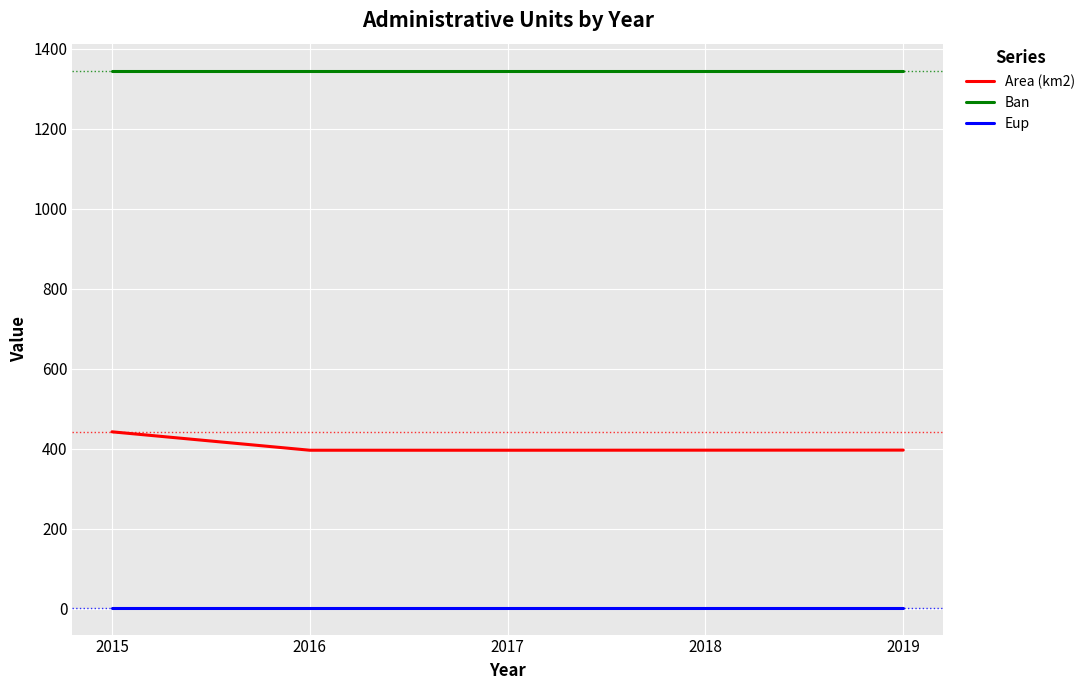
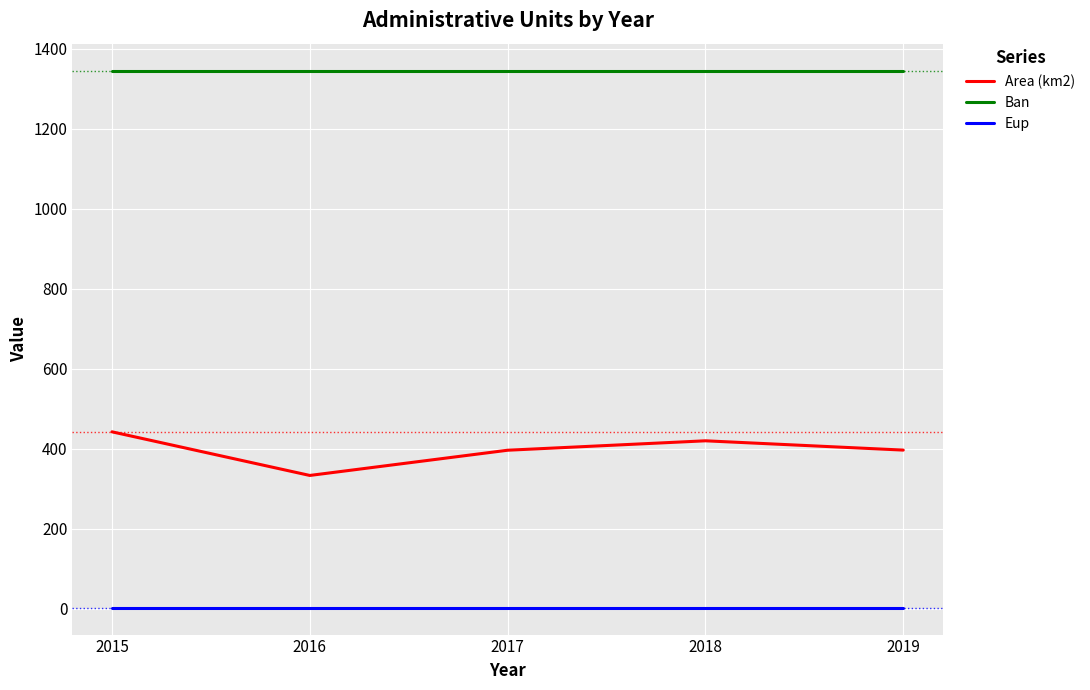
Area (km2), 2016: 400 -> 330
Area (km2), 2018: 400 -> 420
